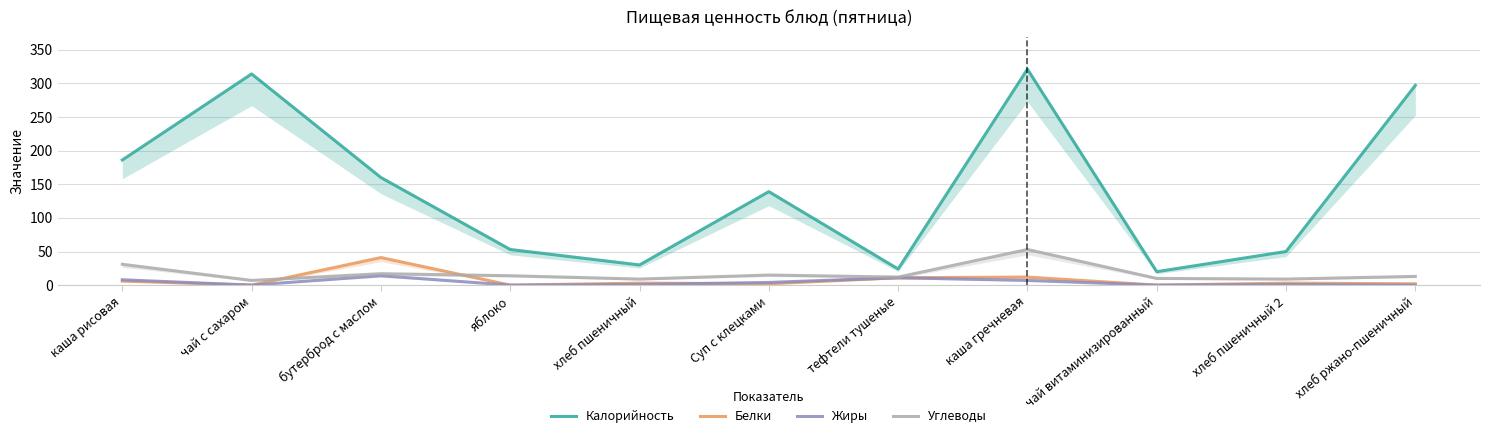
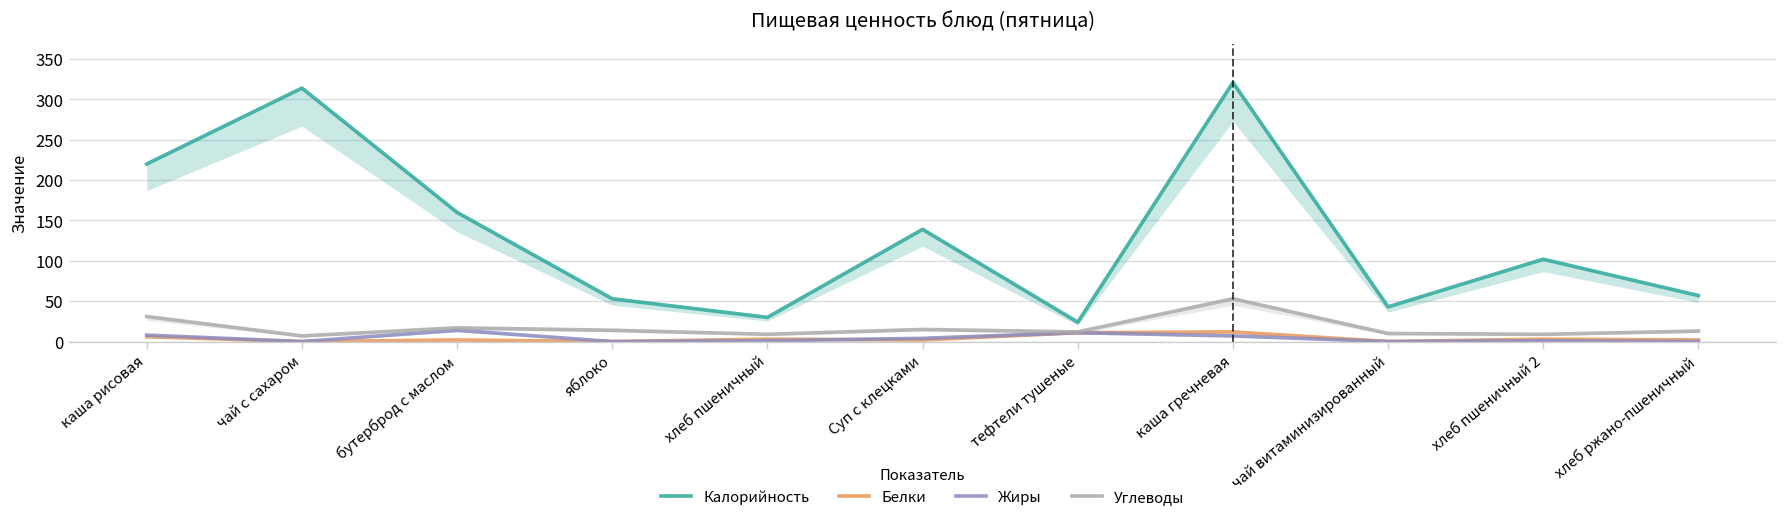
Калорийность, каша рисовая: 190 -> 220
Белки, бутерброд с маслом: 40 -> 0
Калорийность, чай витаминизированный: 20 -> 40
Калорийность, хлеб пшеничный 2: 50 -> 100
Калорийность, хлеб ржано-пшеничный: 300 -> 60
